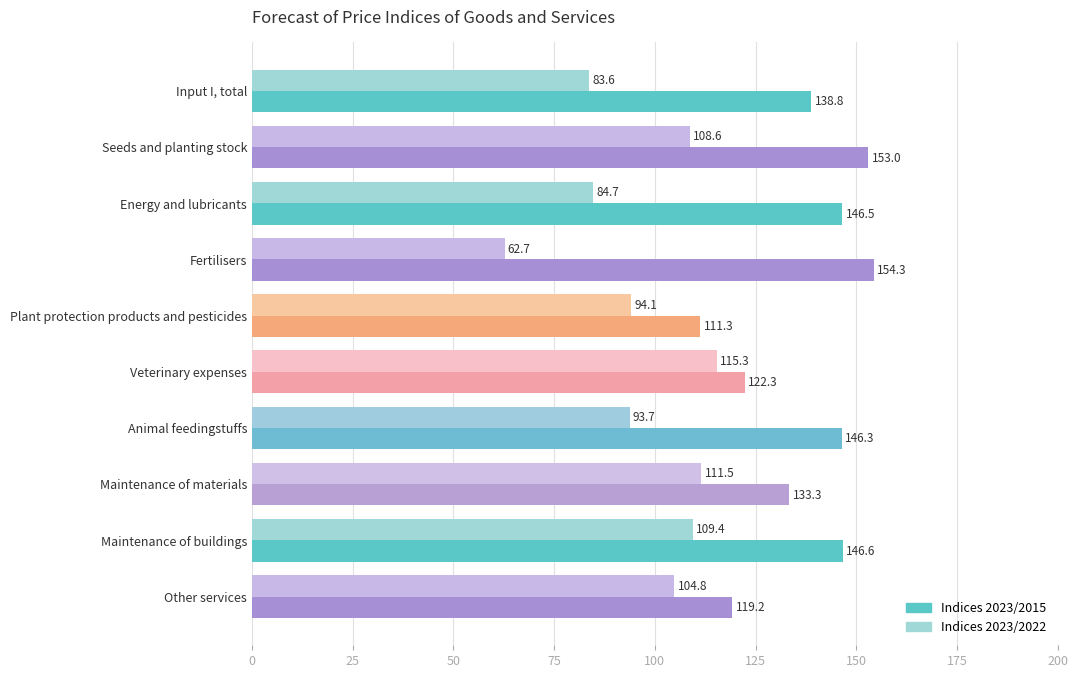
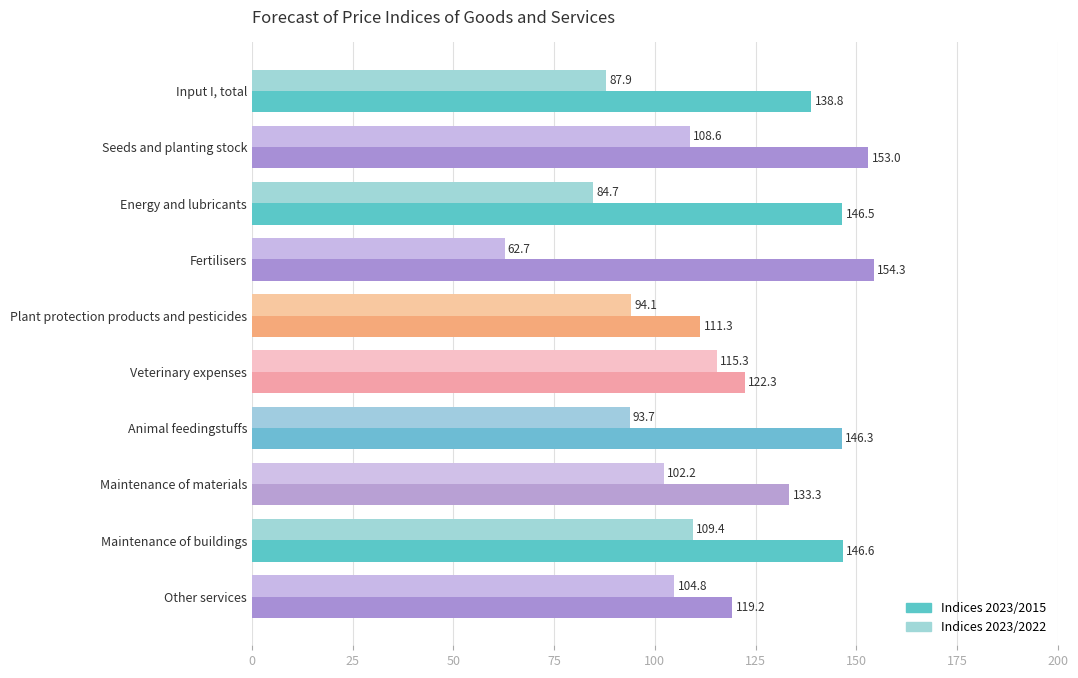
Indices 2023/2022, Input I, total: 83.6 -> 87.9
Indices 2023/2022, Maintenance of materials: 111.5 -> 102.2
